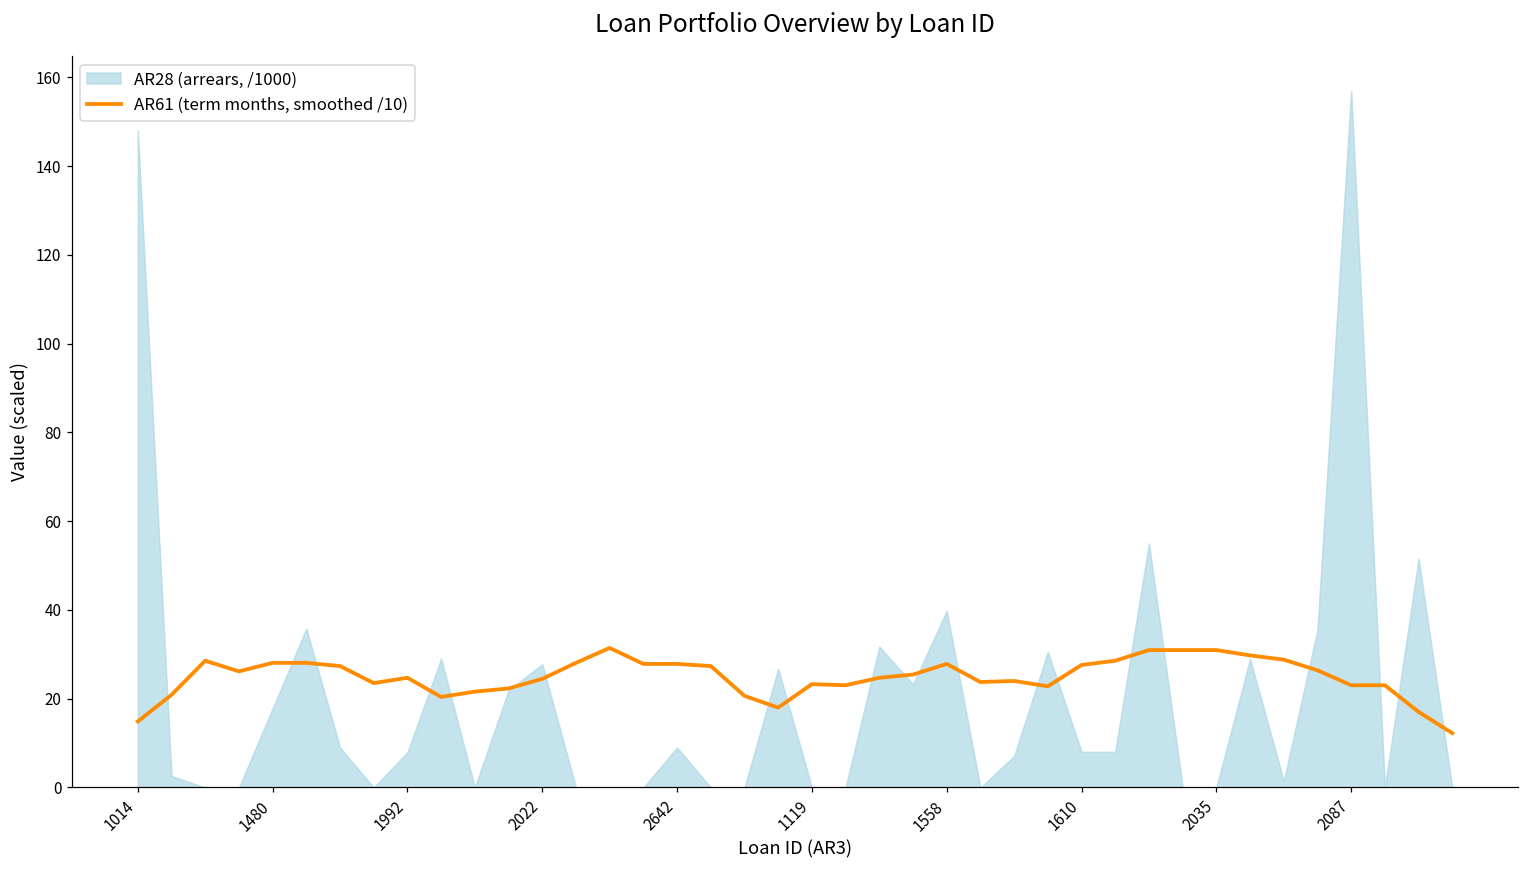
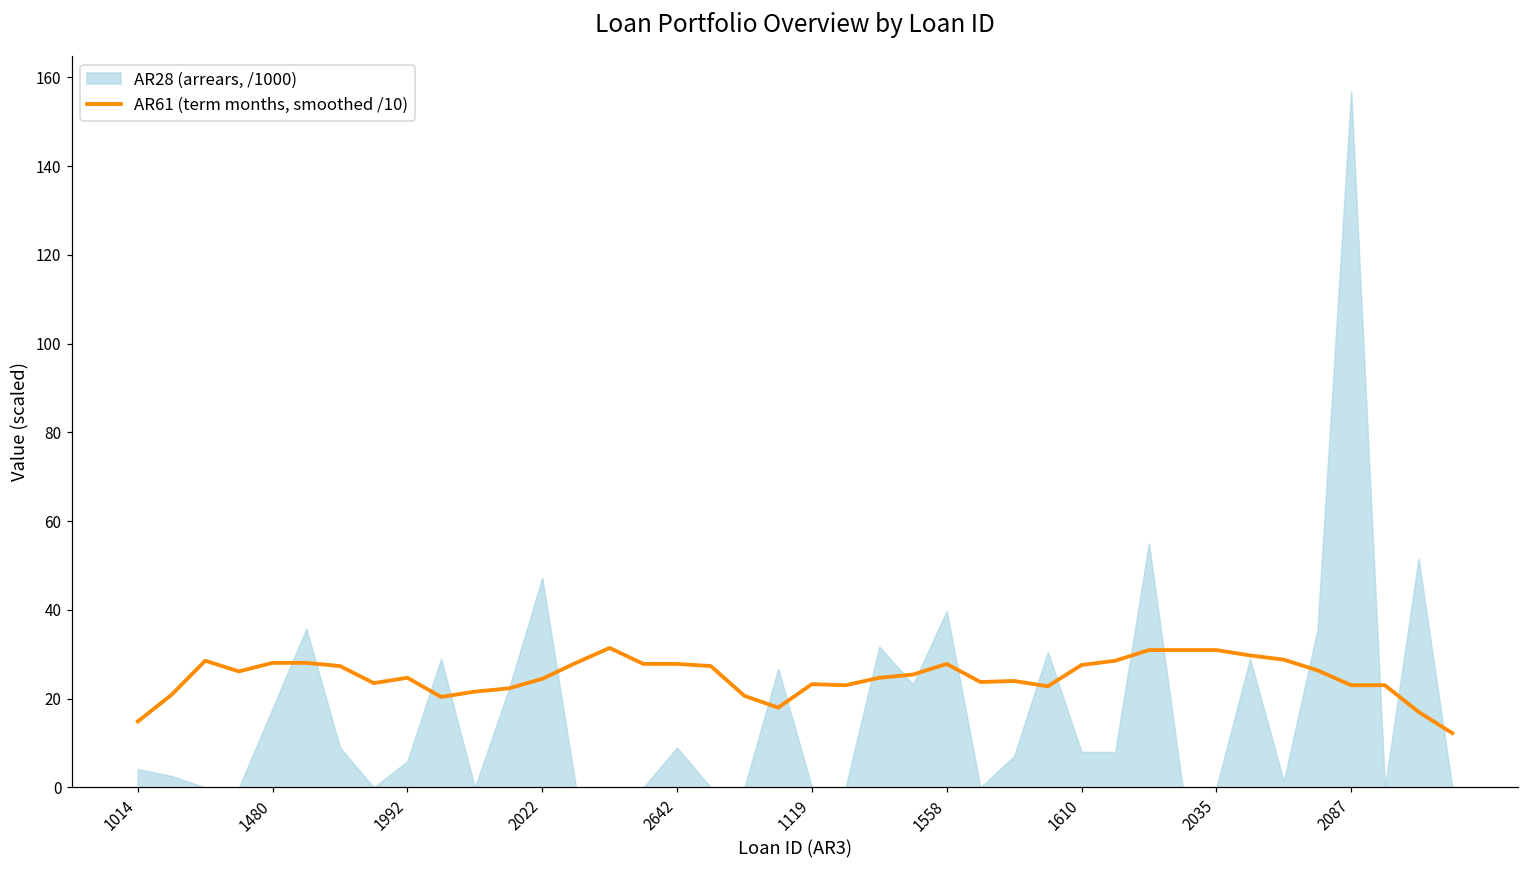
AR28 (arrears, /1000), 1014: 148 -> 4
AR28 (arrears, /1000), 1992: 8 -> 6
AR28 (arrears, /1000), 2022: 28 -> 47
